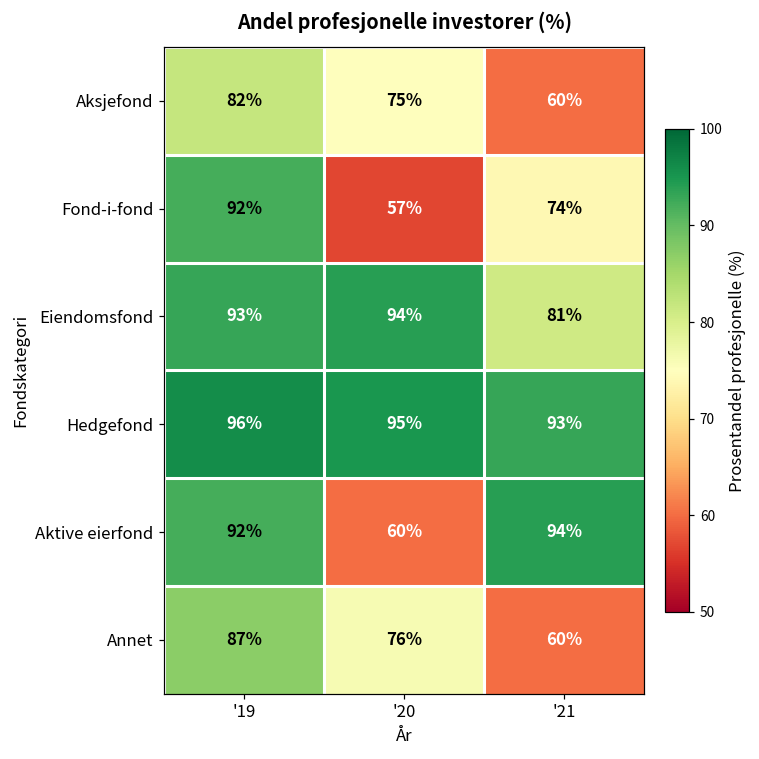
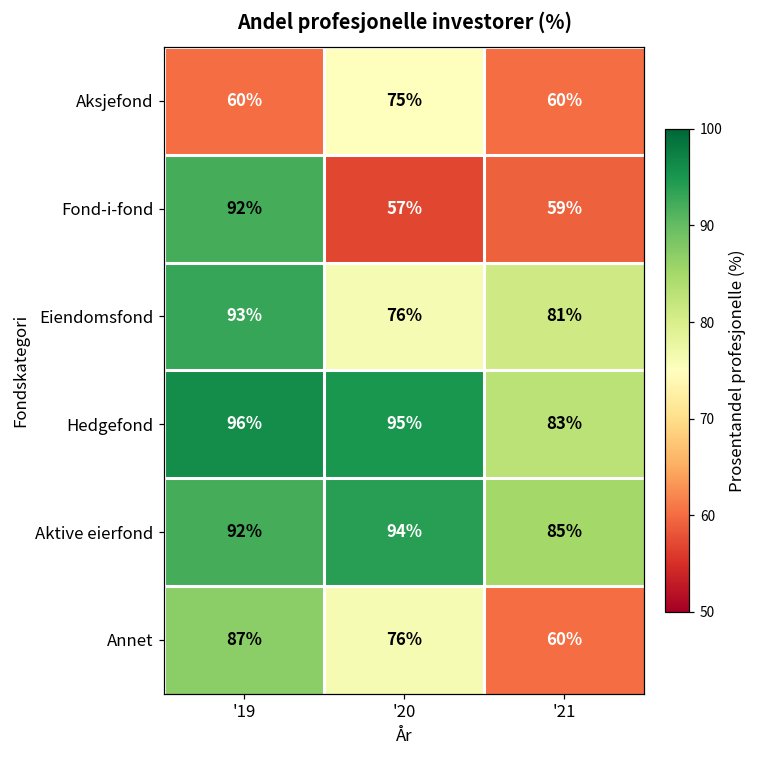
Aksjefond, '19: 82% -> 60%
Fond-i-fond, '21: 74% -> 59%
Eiendomsfond, '20: 94% -> 76%
Hedgefond, '21: 93% -> 83%
Aktive eierfond, '20: 60% -> 94%
Aktive eierfond, '21: 94% -> 85%
